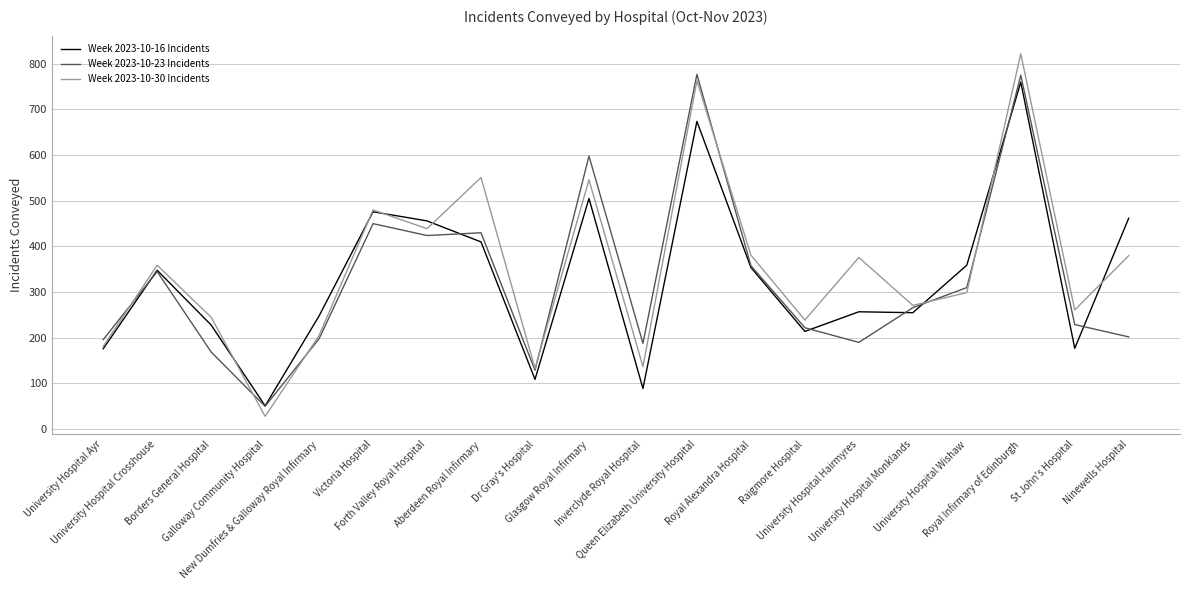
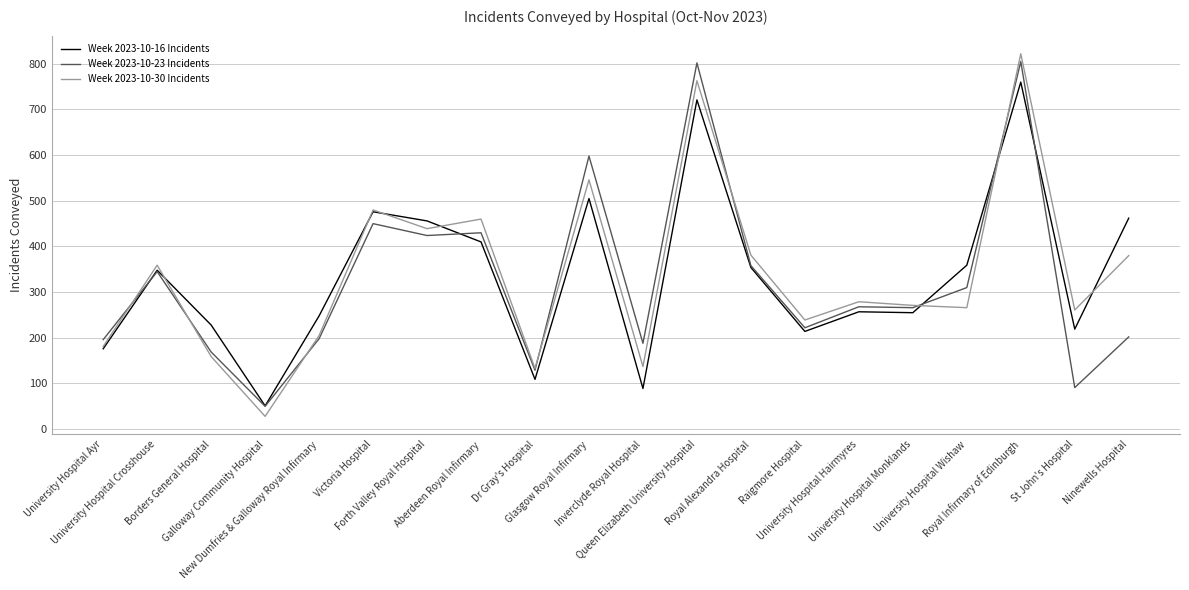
Week 2023-10-30 Incidents, Borders General Hospital: 250 -> 160
Week 2023-10-30 Incidents, Aberdeen Royal Infirmary: 550 -> 460
Week 2023-10-16 Incidents, Queen Elizabeth University Hospital: 670 -> 720
Week 2023-10-23 Incidents, Queen Elizabeth University Hospital: 780 -> 800
Week 2023-10-23 Incidents, University Hospital Hairmyres: 190 -> 270
Week 2023-10-30 Incidents, University Hospital Hairmyres: 380 -> 280
Week 2023-10-30 Incidents, University Hospital Wishaw: 300 -> 270
Week 2023-10-23 Incidents, Royal Infirmary of Edinburgh: 780 -> 810
Week 2023-10-16 Incidents, St John's Hospital: 180 -> 220
Week 2023-10-23 Incidents, St John's Hospital: 230 -> 90
